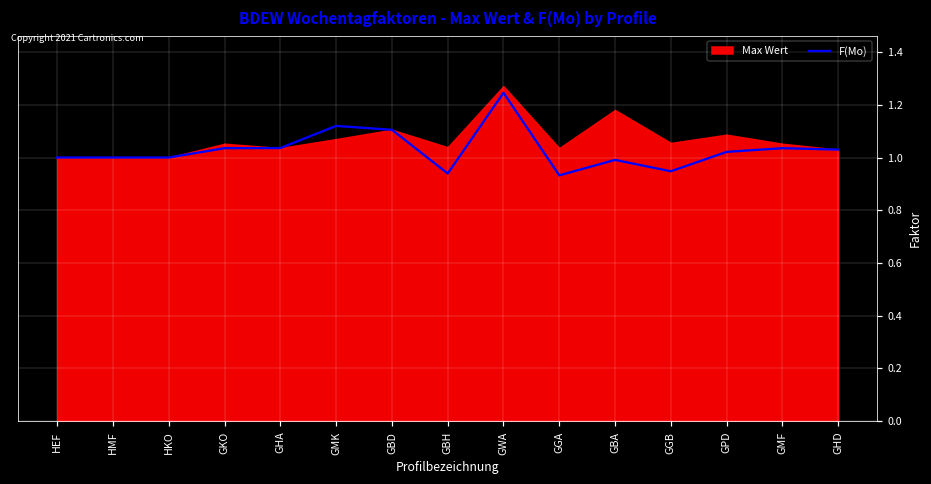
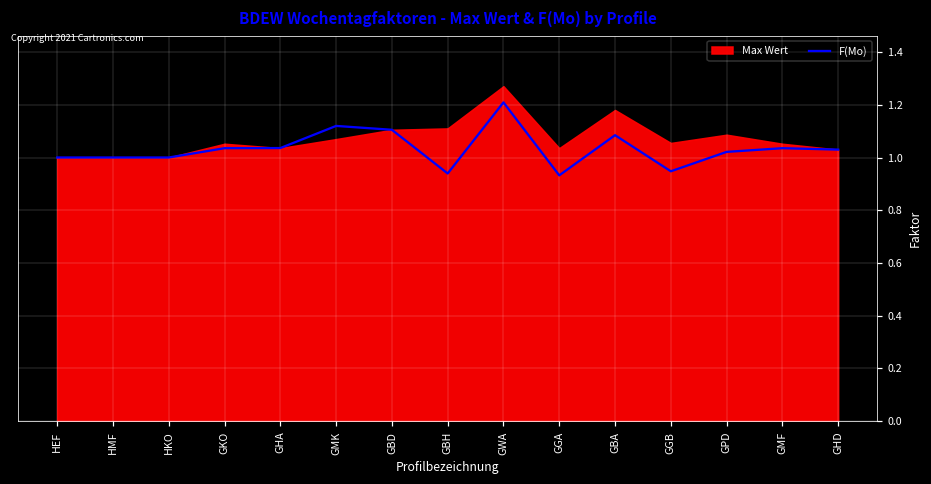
Max Wert, GBH: 1.04 -> 1.11
F(Mo), GWA: 1.25 -> 1.21
F(Mo), GBA: 0.99 -> 1.08
